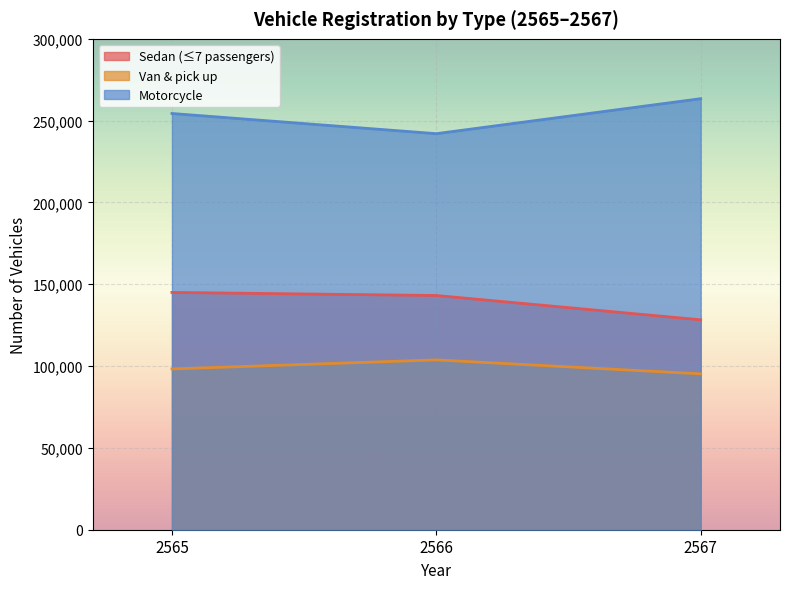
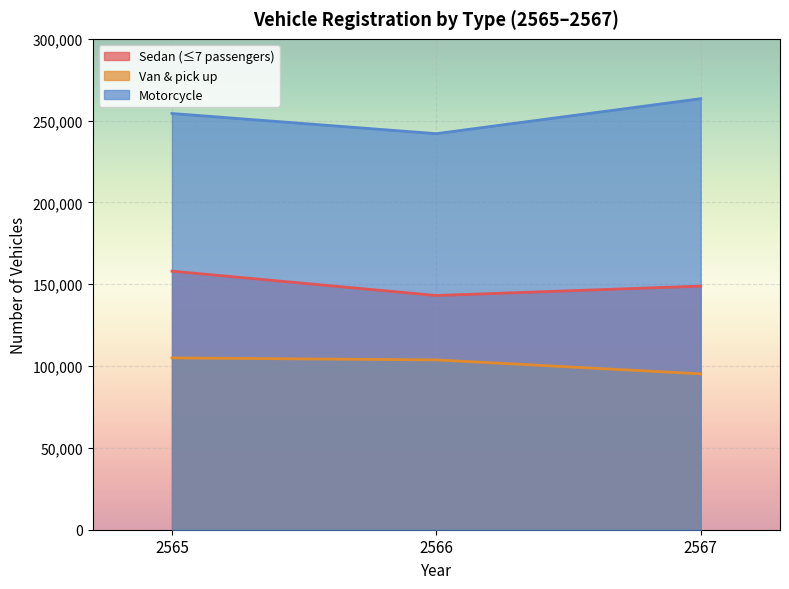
Sedan (≤7 passengers), 2565: 145,000 -> 158,000
Van & pick up, 2565: 98,000 -> 105,000
Sedan (≤7 passengers), 2567: 128,000 -> 149,000
